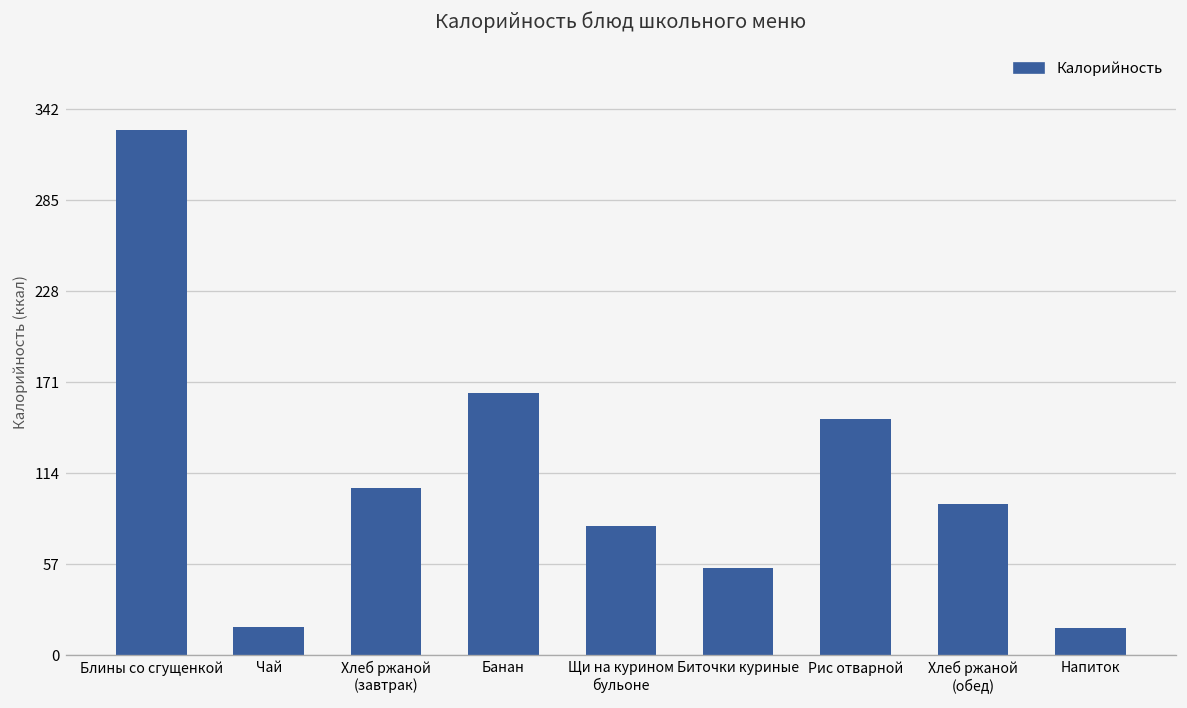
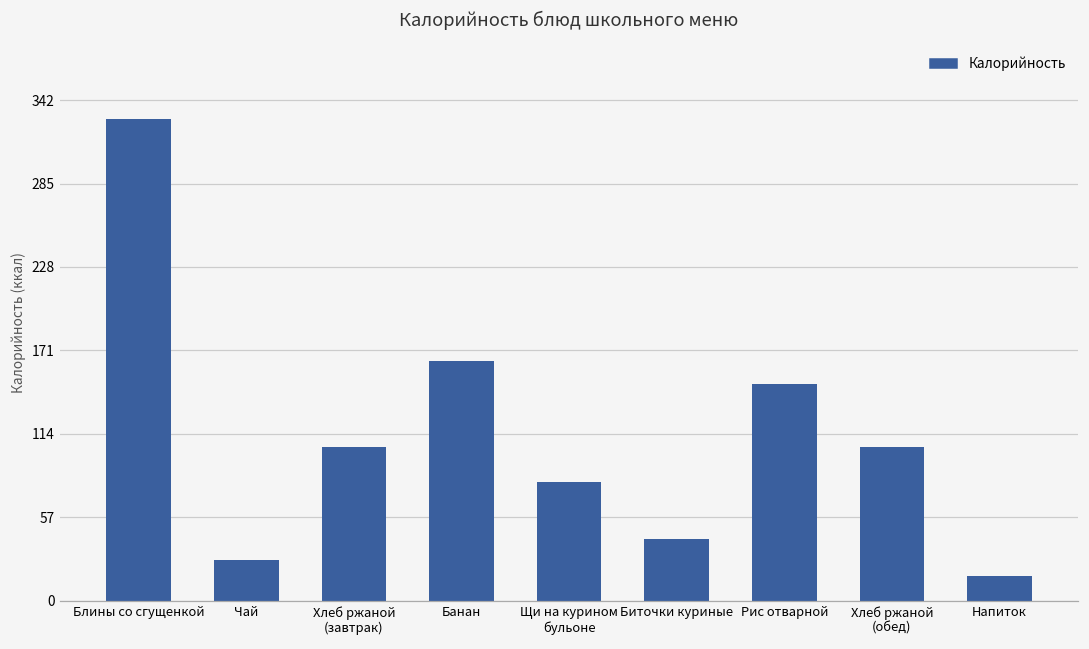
Чай: 18 -> 28
Биточки куриные: 55 -> 42
Хлеб ржаной (обед): 95 -> 105
